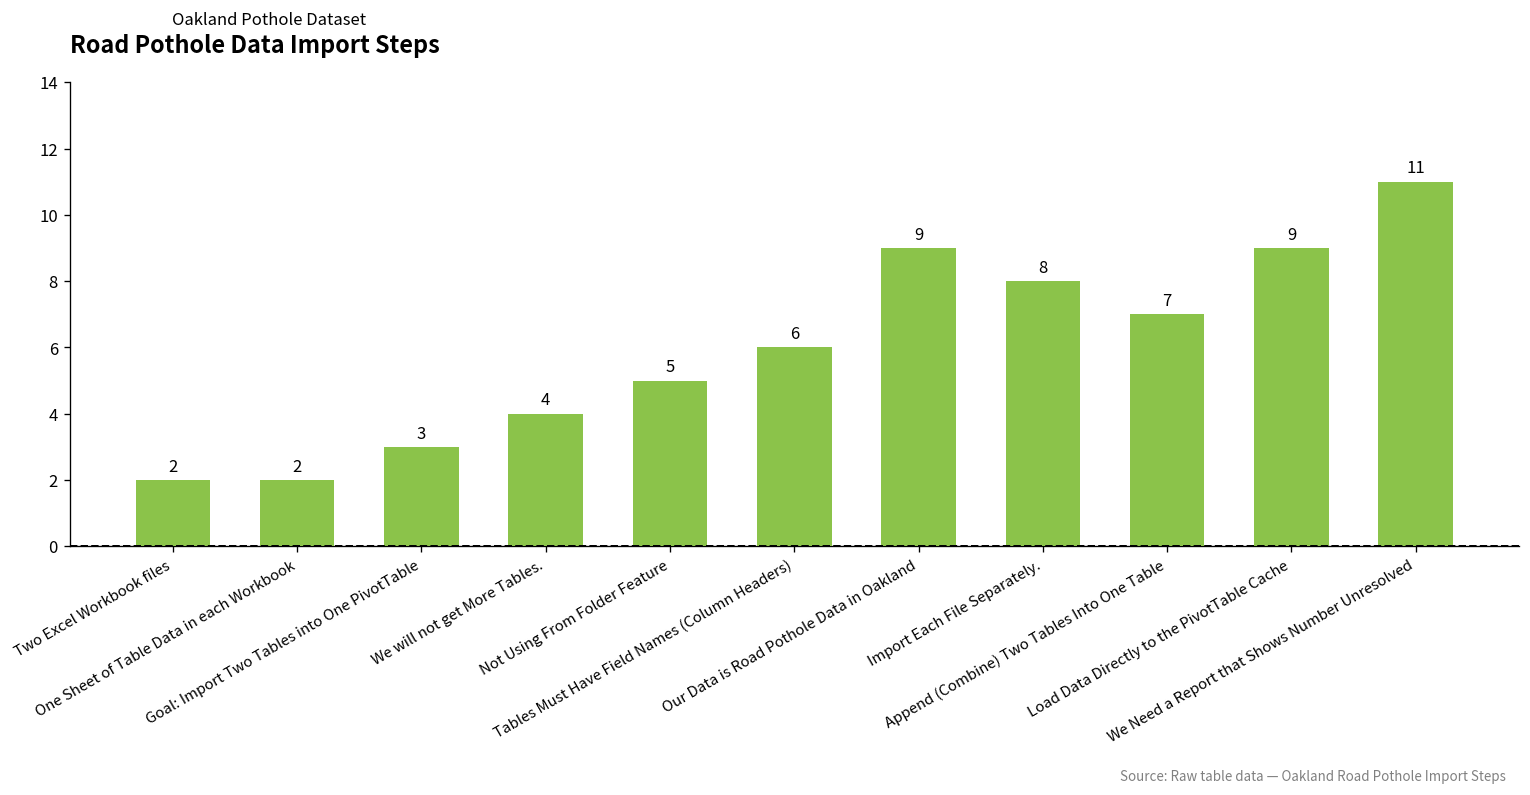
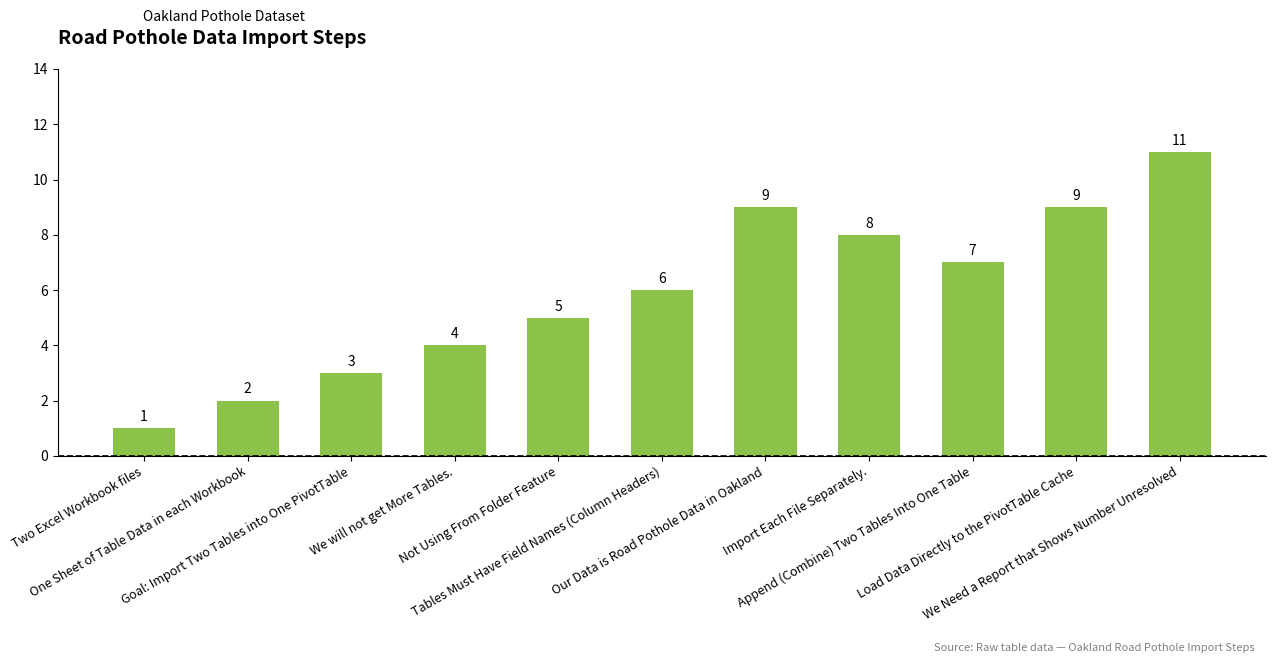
Two Excel Workbook files: 2 -> 1
